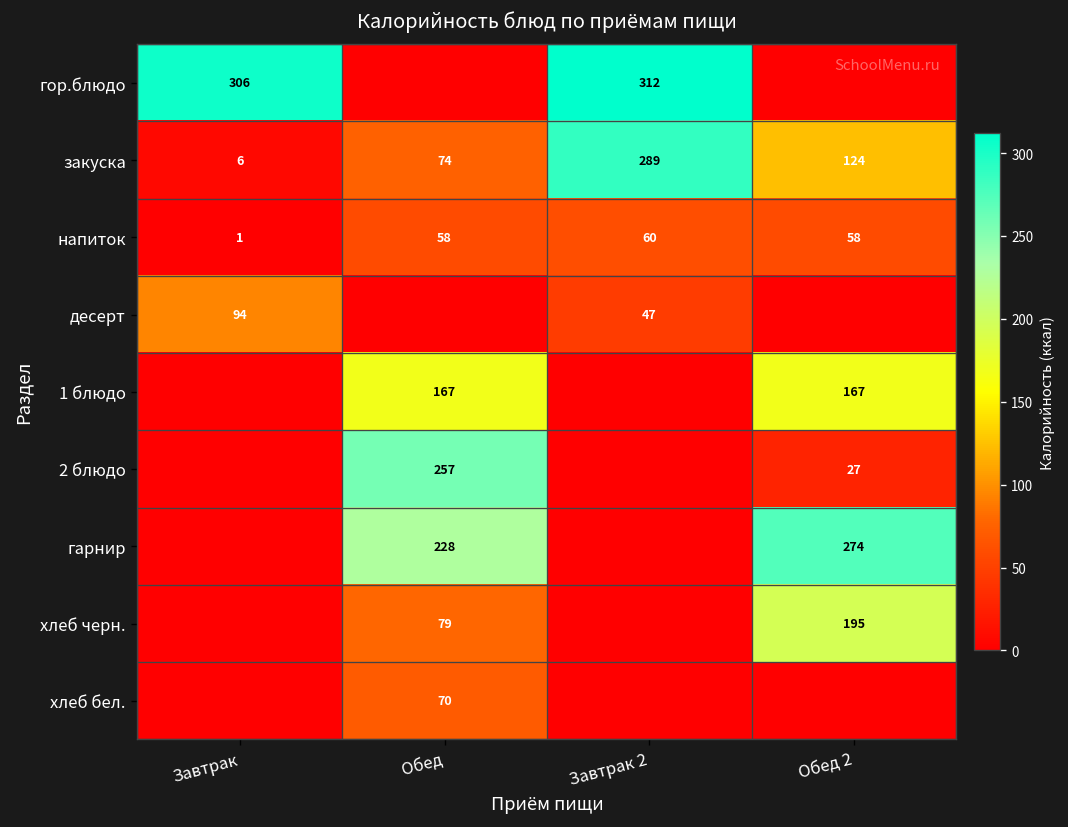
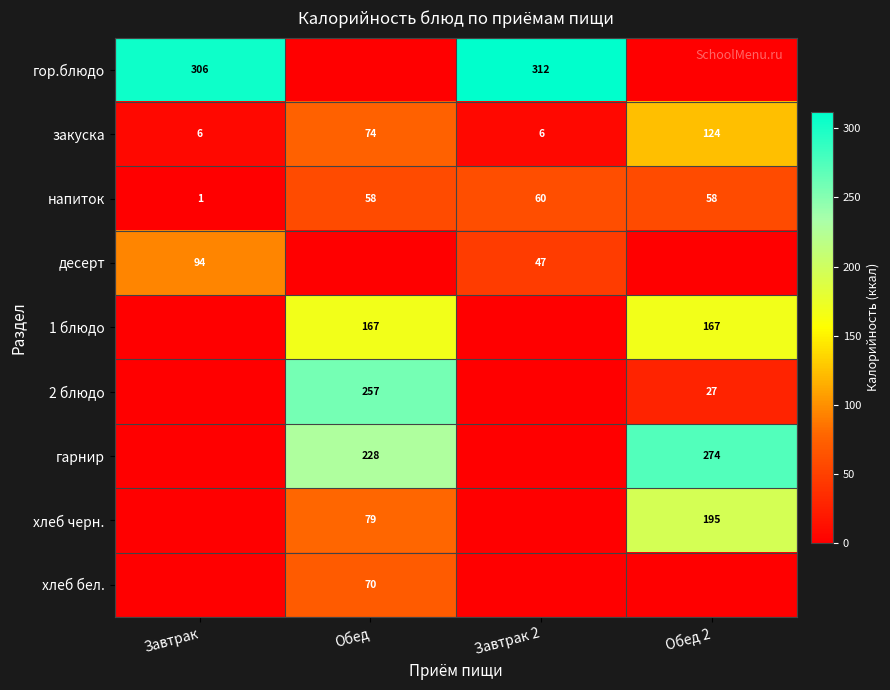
закуска, Завтрак 2: 289 -> 6
